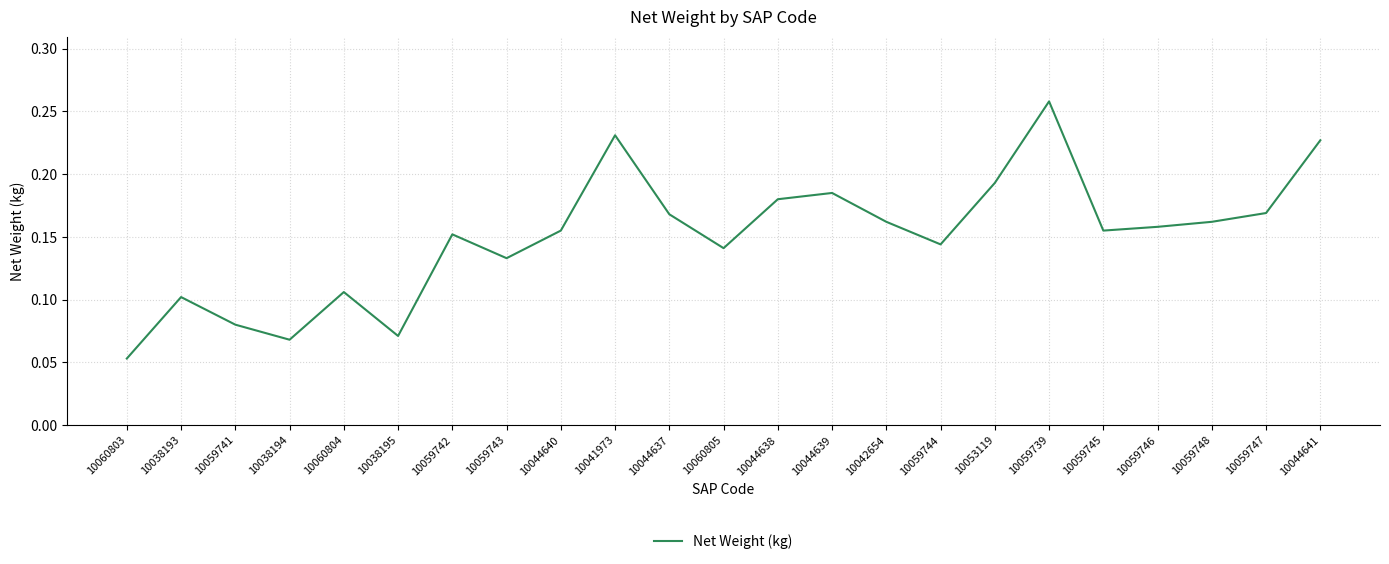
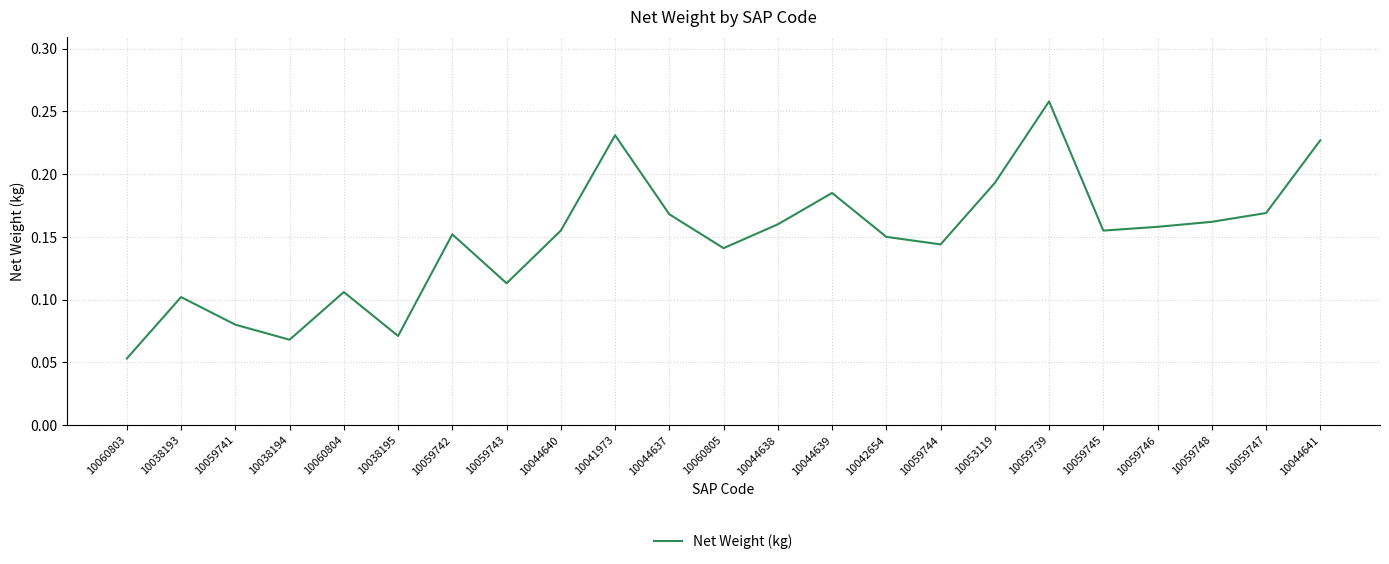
10059743: 0.133 -> 0.113
10044638: 0.18 -> 0.16
10042654: 0.162 -> 0.150
